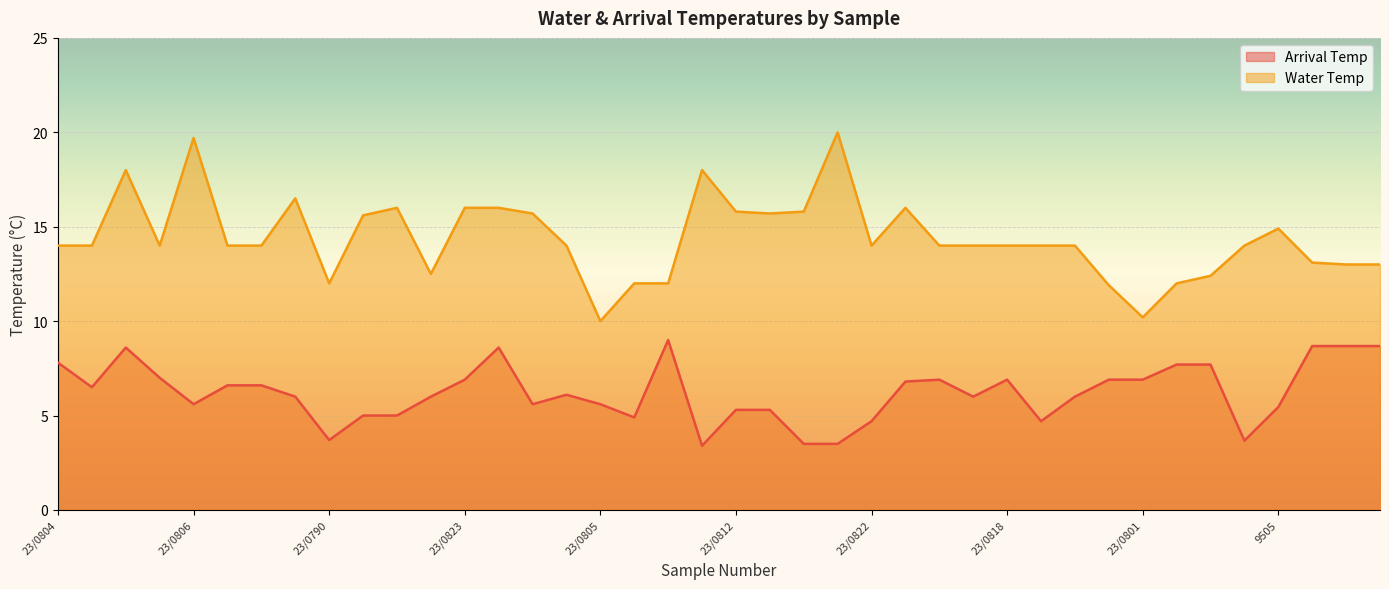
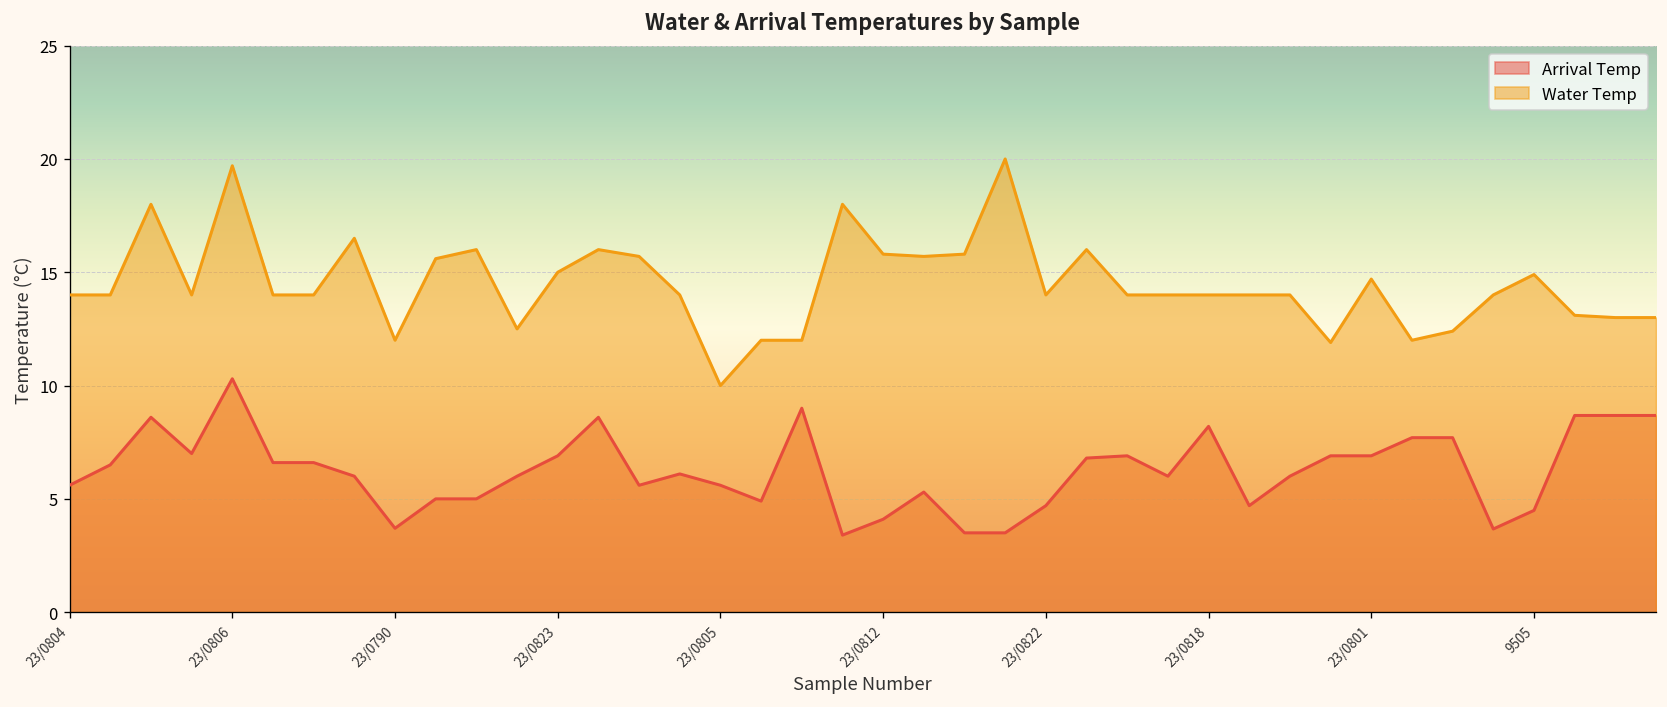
Arrival Temp, 23/0804: 7.8 -> 5.6
Arrival Temp, 23/0806: 5.6 -> 10.3
Water Temp, 23/0823: 16 -> 15
Arrival Temp, 23/0812: 5.3 -> 4.1
Arrival Temp, 23/0818: 6.9 -> 8.2
Water Temp, 23/0801: 10.2 -> 14.7
Arrival Temp, 9505: 5.5 -> 4.5
